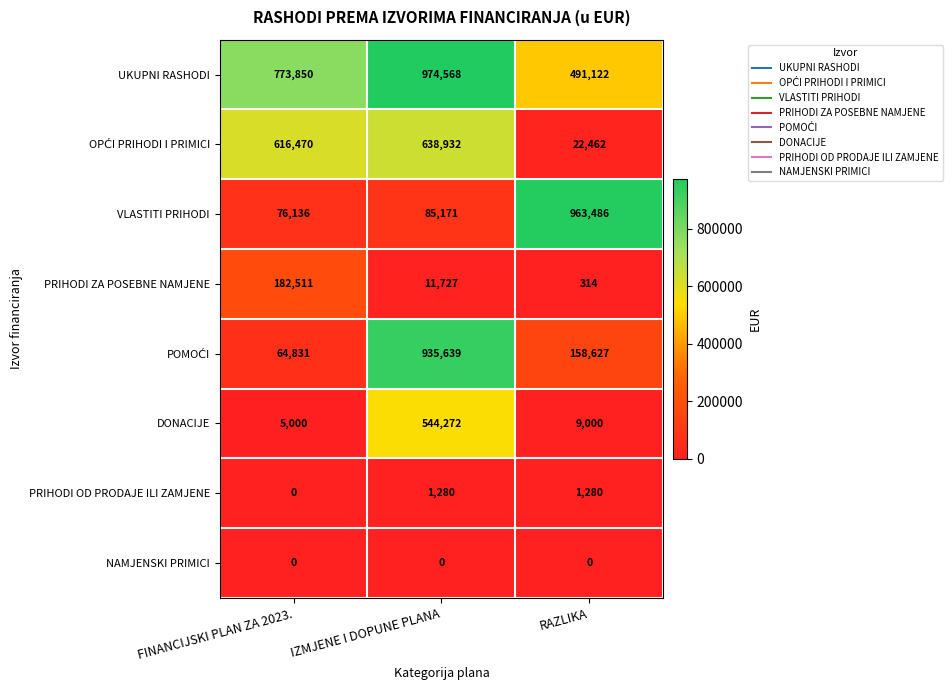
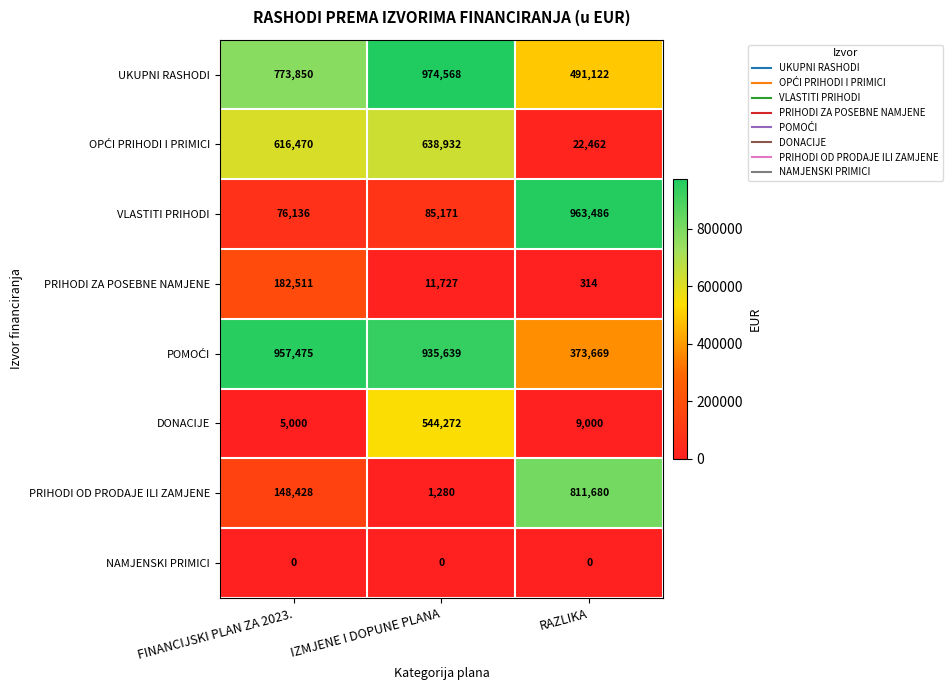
POMOĆI, FINANCIJSKI PLAN ZA 2023.: 64,831 -> 957,475
POMOĆI, RAZLIKA: 158,627 -> 373,669
PRIHODI OD PRODAJE ILI ZAMJENE, FINANCIJSKI PLAN ZA 2023.: 0 -> 148,428
PRIHODI OD PRODAJE ILI ZAMJENE, RAZLIKA: 1,280 -> 811,680
